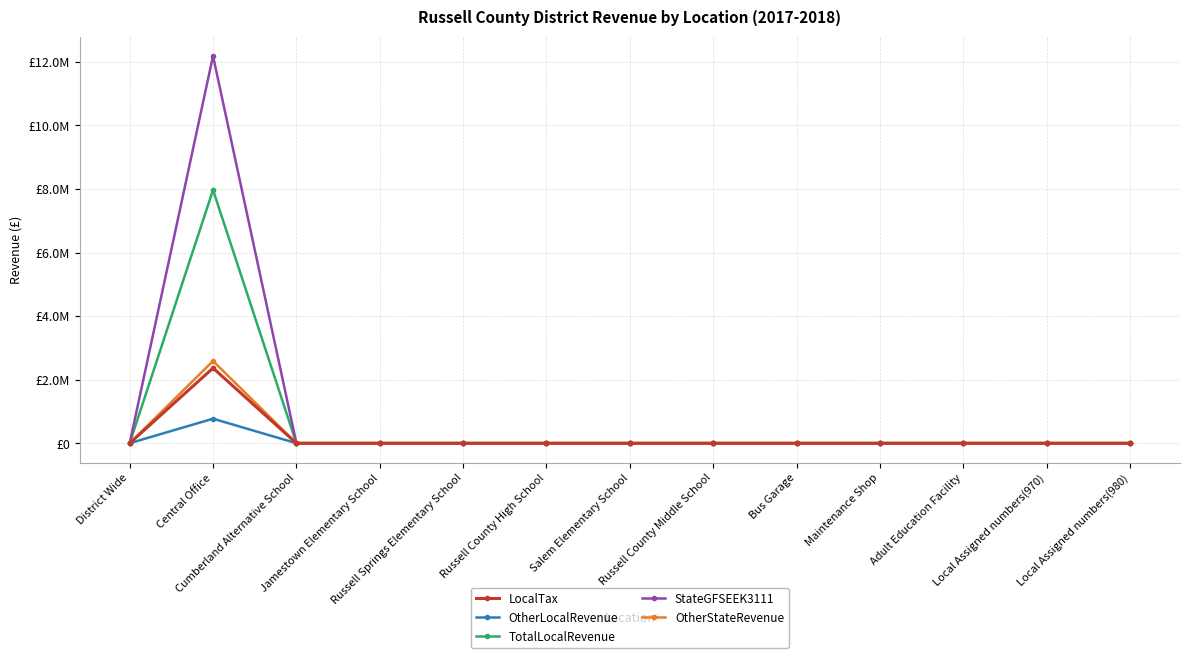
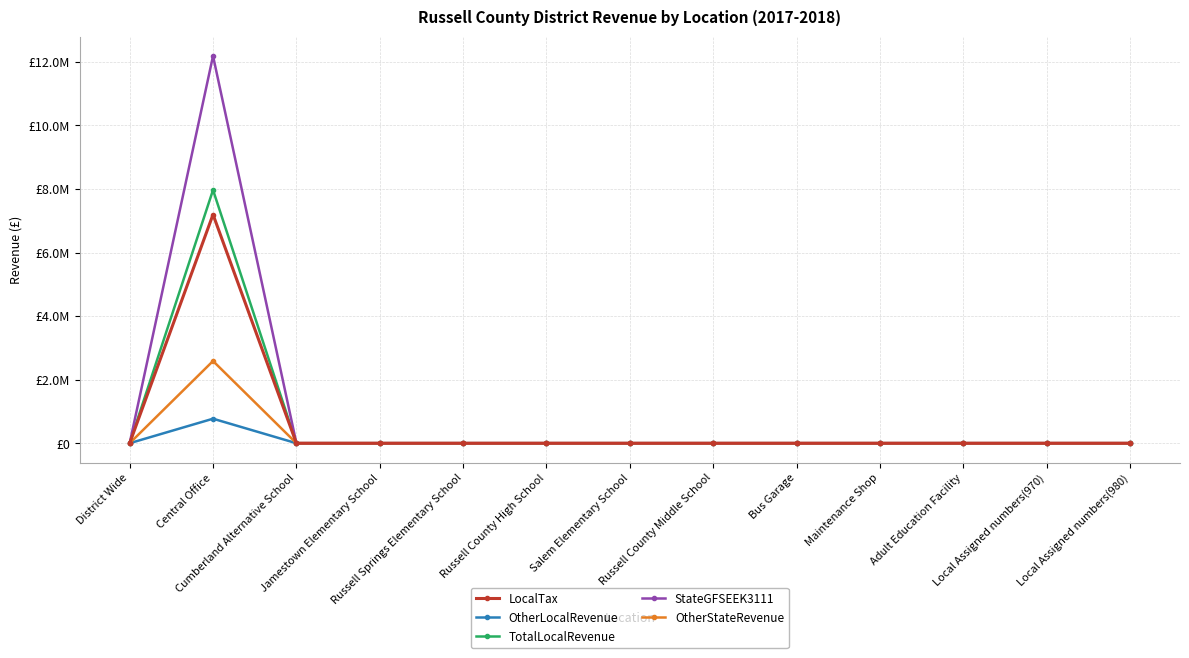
LocalTax, Central Office: £2400000 -> £7200000
